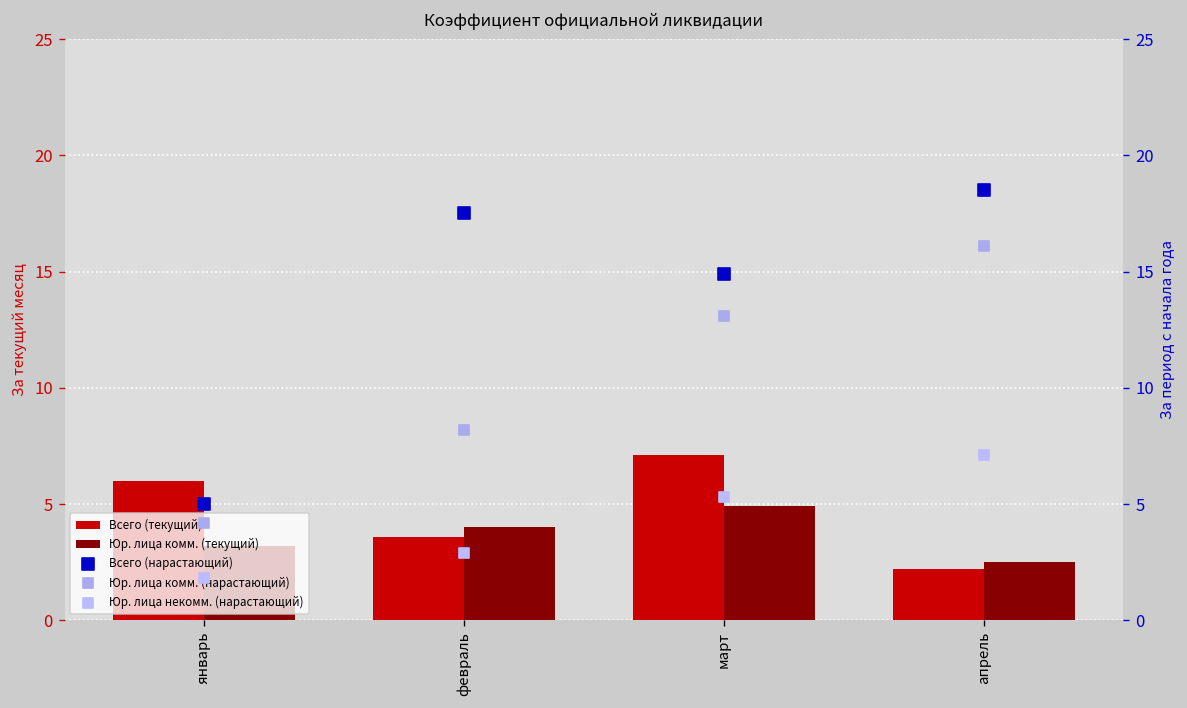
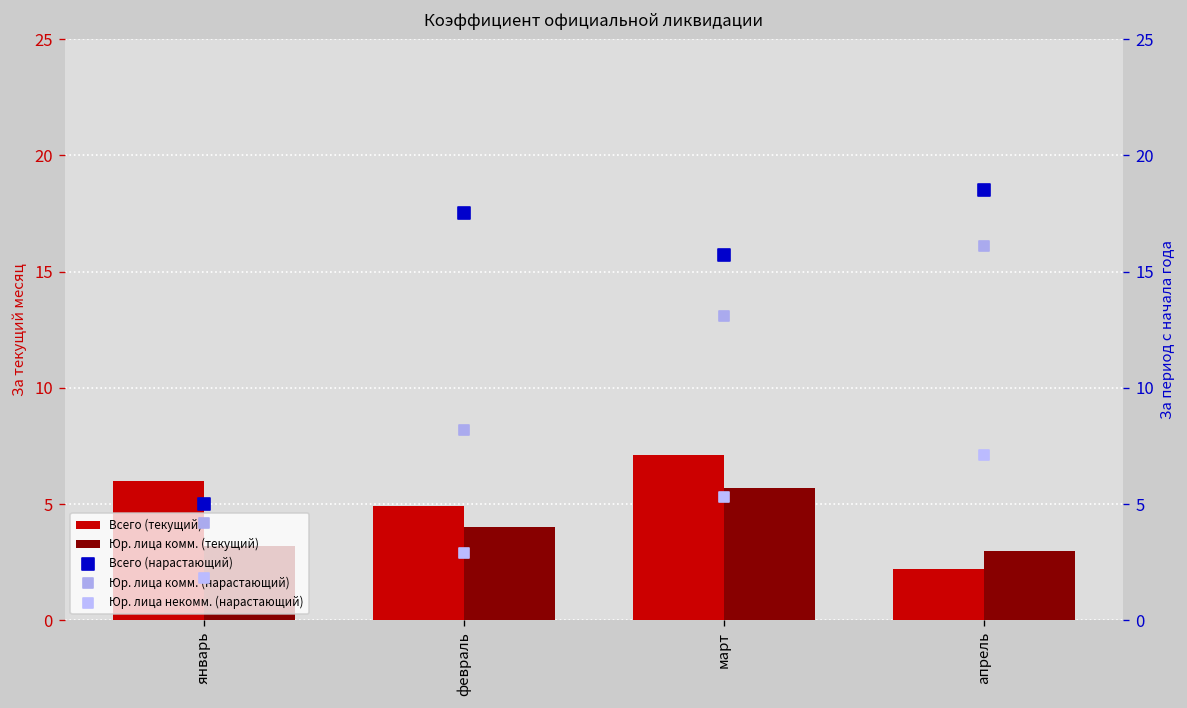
Всего (текущий), февраль: 3.6 -> 4.9
Юр. лица комм. (текущий), март: 4.9 -> 5.7
Юр. лица комм. (текущий), апрель: 2.5 -> 3.0
Всего (нарастающий), март: 14.9 -> 15.7
